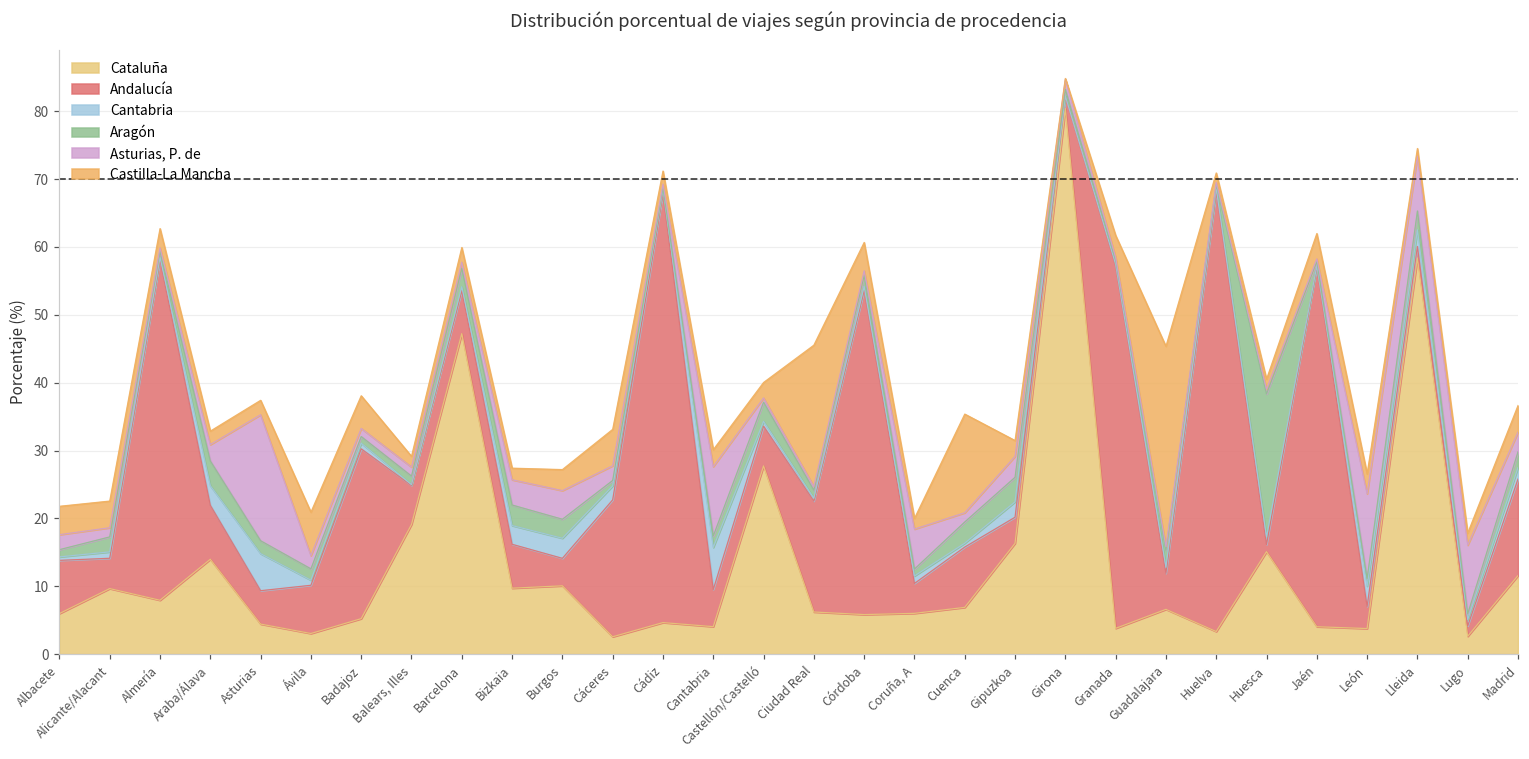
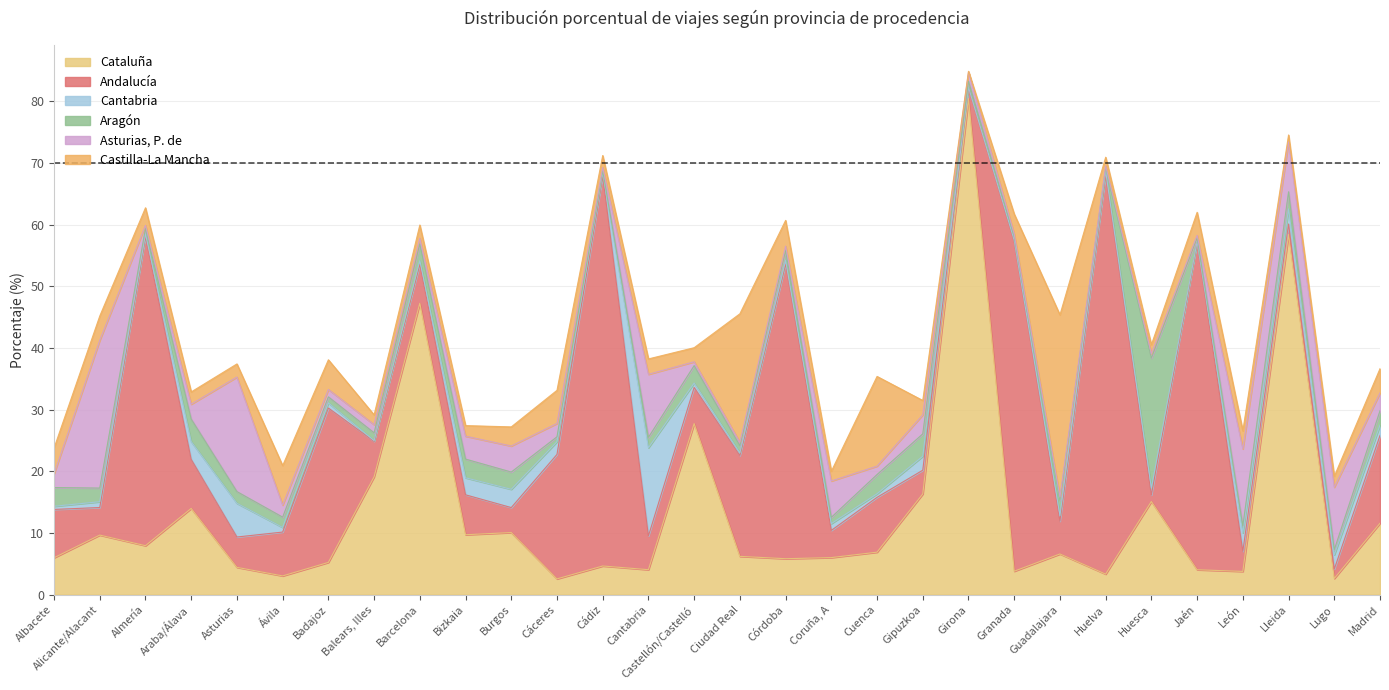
Aragón, Albacete: 1 -> 3
Asturias, P. de, Alicante/Alacant: 1 -> 24
Cantabria, Cantabria: 6 -> 14
Cantabria, Lugo: 1 -> 2
